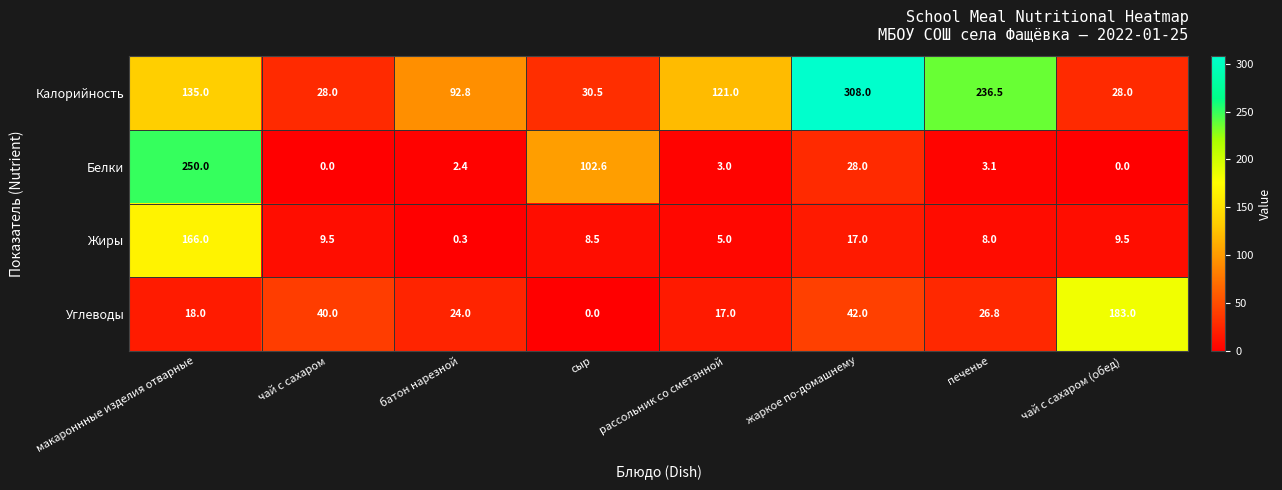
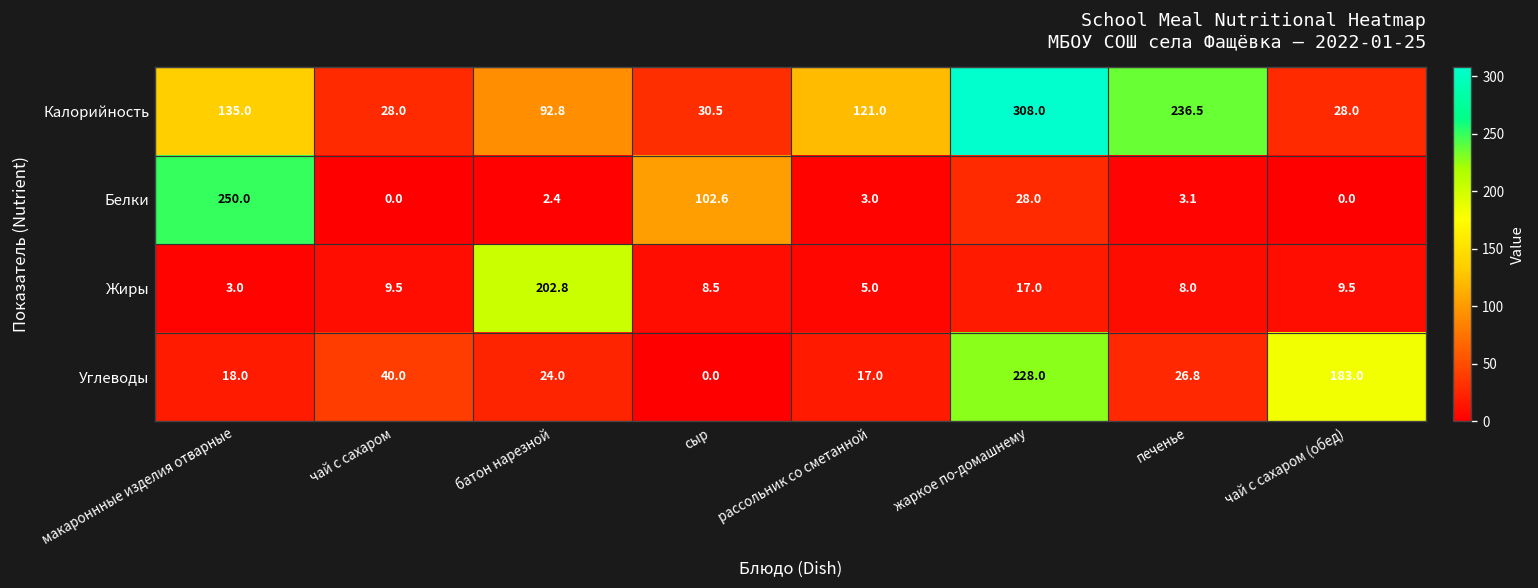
Жиры, макароннные изделия отварные: 166.0 -> 3.0
Жиры, батон нарезной: 0.3 -> 202.8
Углеводы, жаркое по-домашнему: 42.0 -> 228.0
